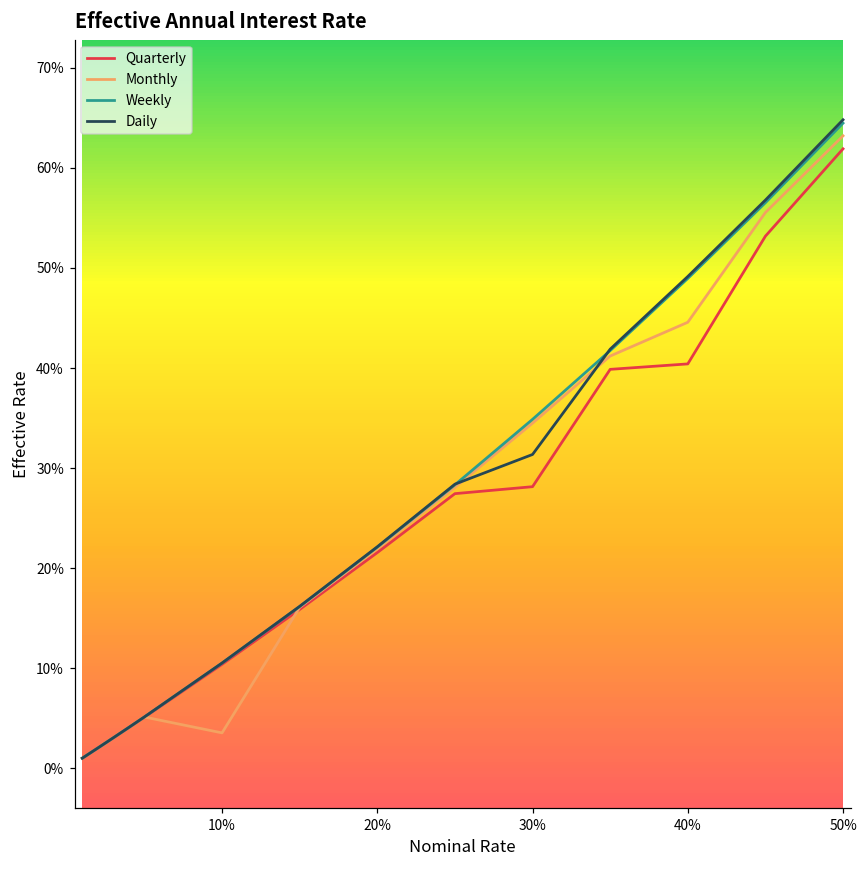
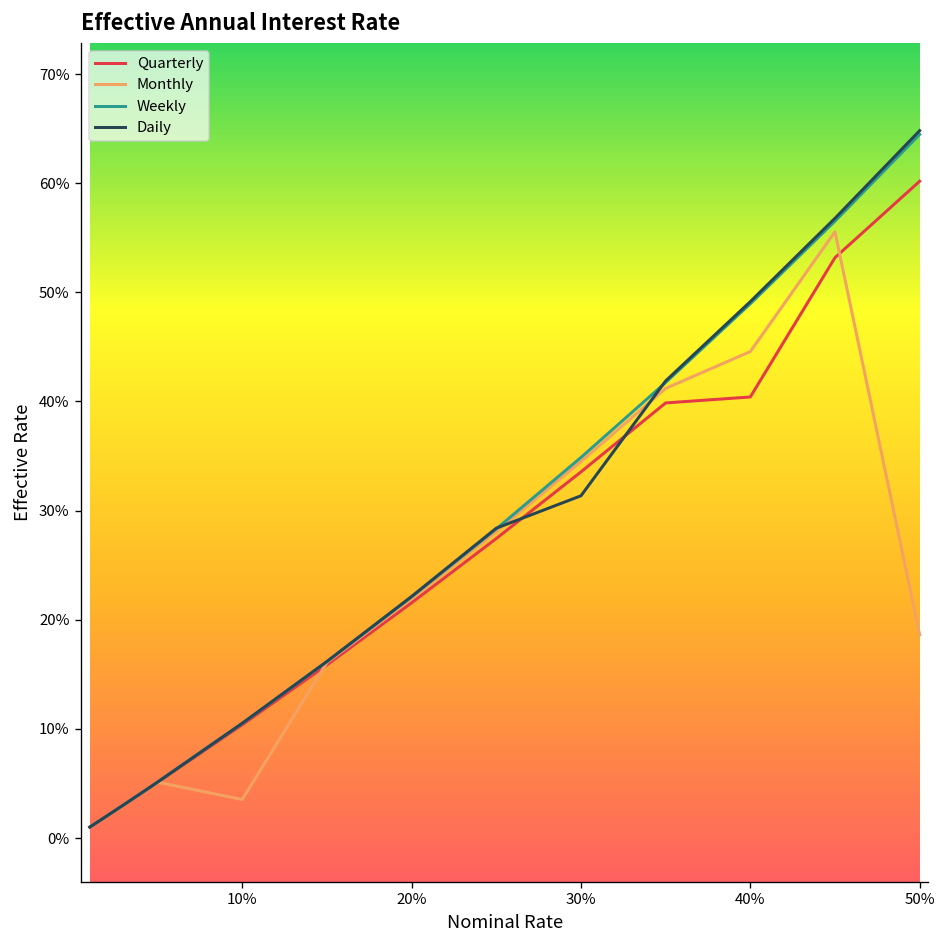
Quarterly, 30%: 28% -> 34%
Quarterly, 50%: 62% -> 60%
Monthly, 50%: 63% -> 19%
